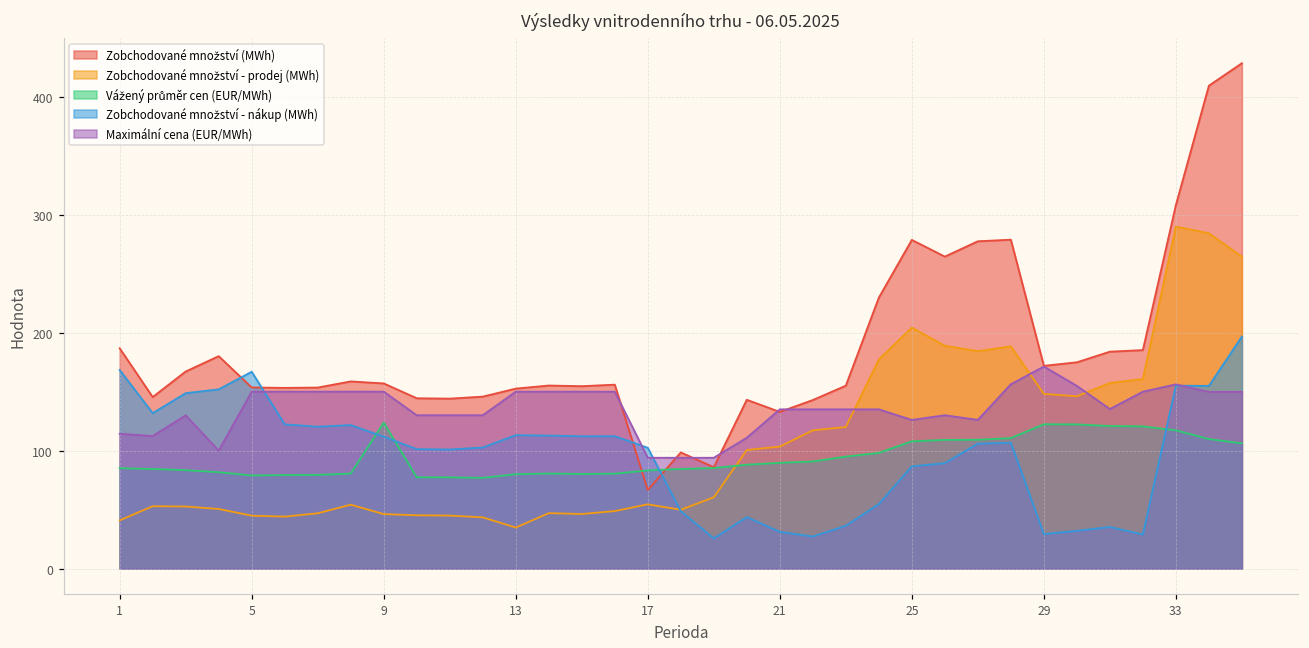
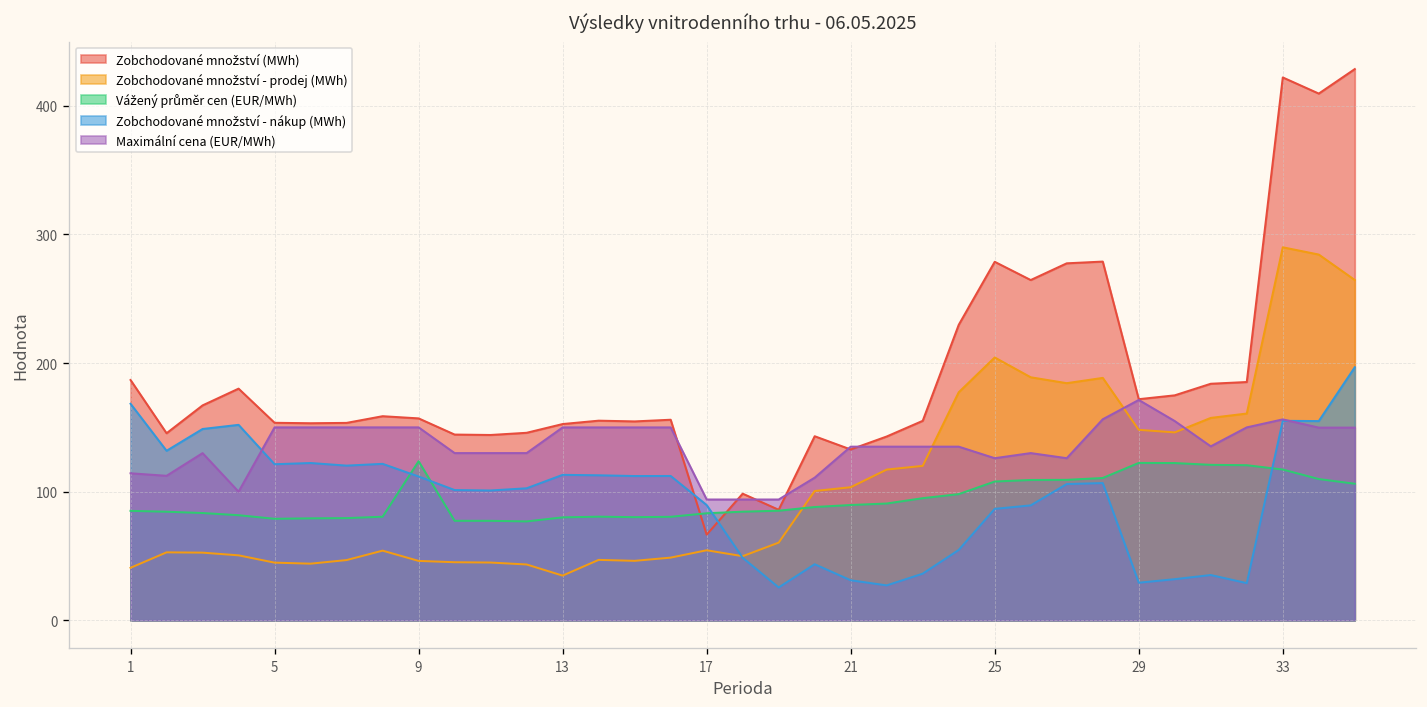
Zobchodované množství - nákup (MWh), 5: 167 -> 121
Zobchodované množství - nákup (MWh), 17: 102 -> 90
Zobchodované množství (MWh), 33: 308 -> 422
